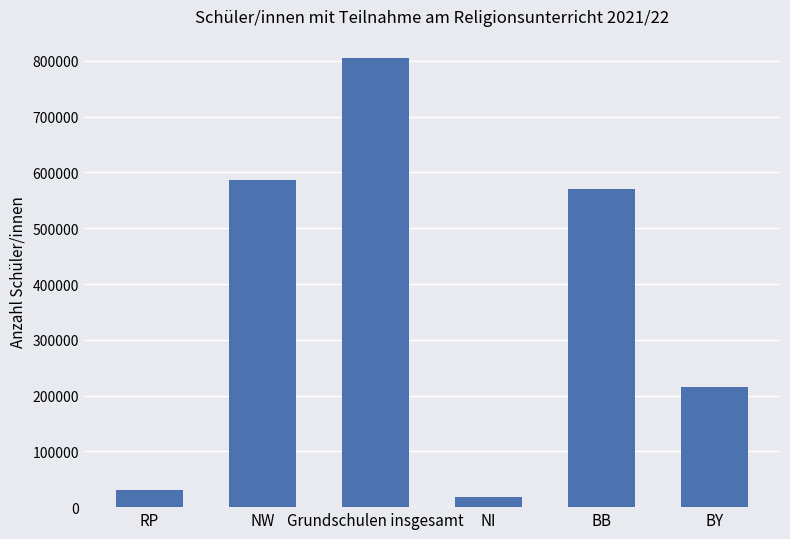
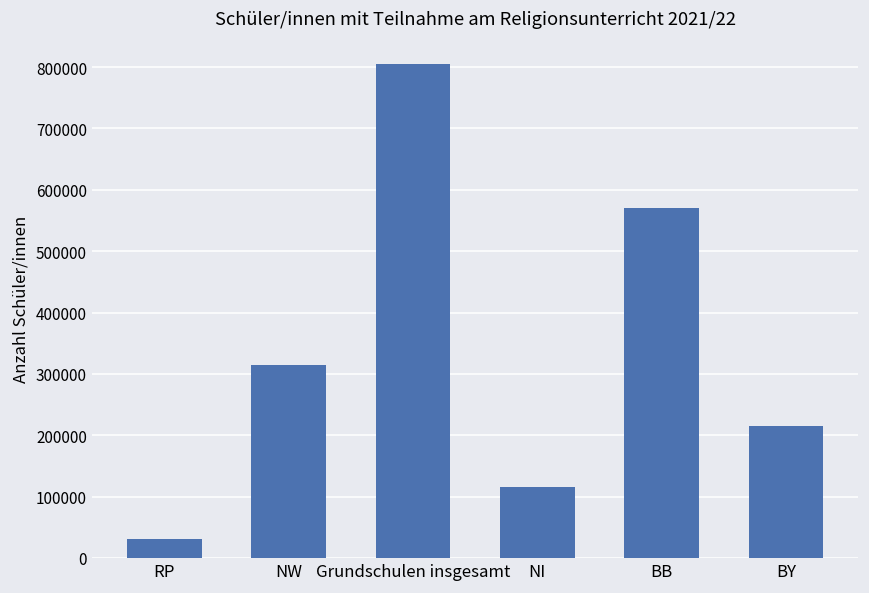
NW: 590000 -> 310000
NI: 20000 -> 120000
